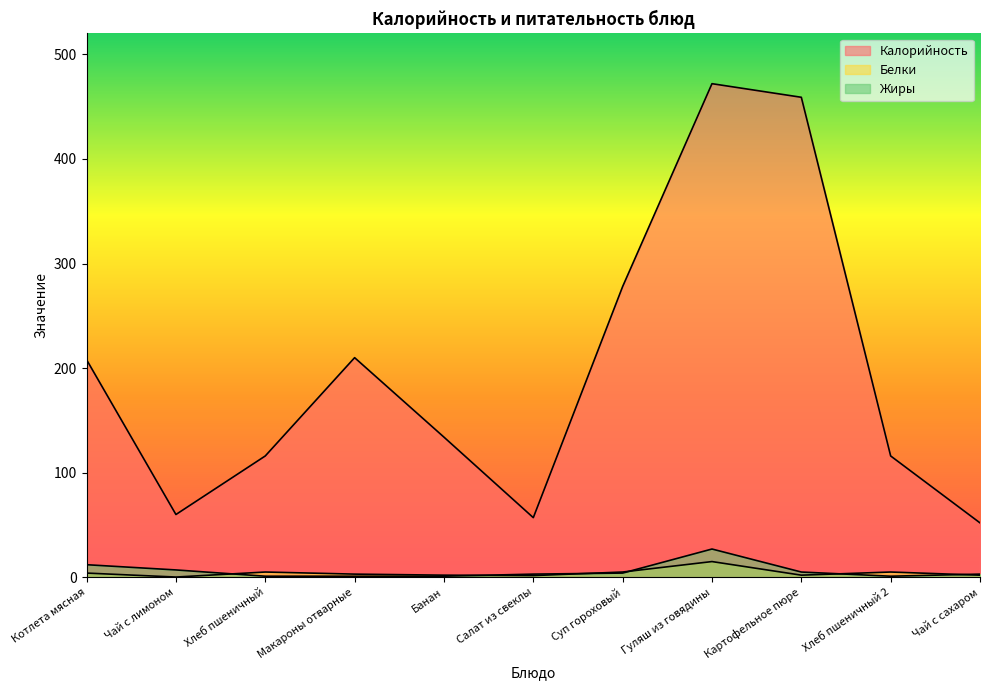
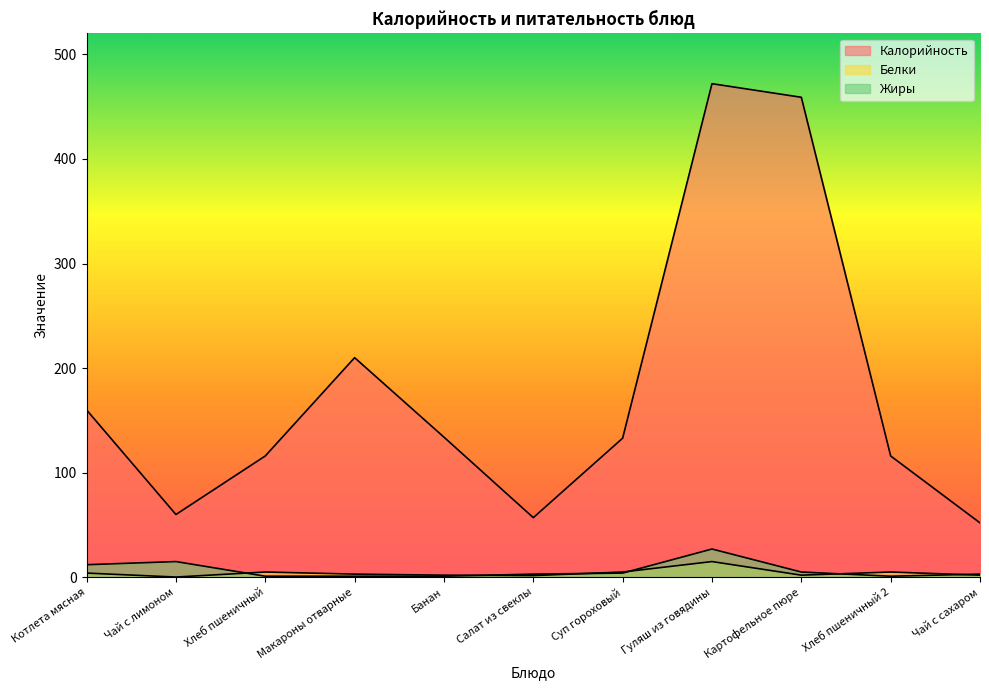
Калорийность, Котлета мясная: 208 -> 160
Жиры, Чай с лимоном: 7 -> 15
Калорийность, Суп гороховый: 278 -> 133
